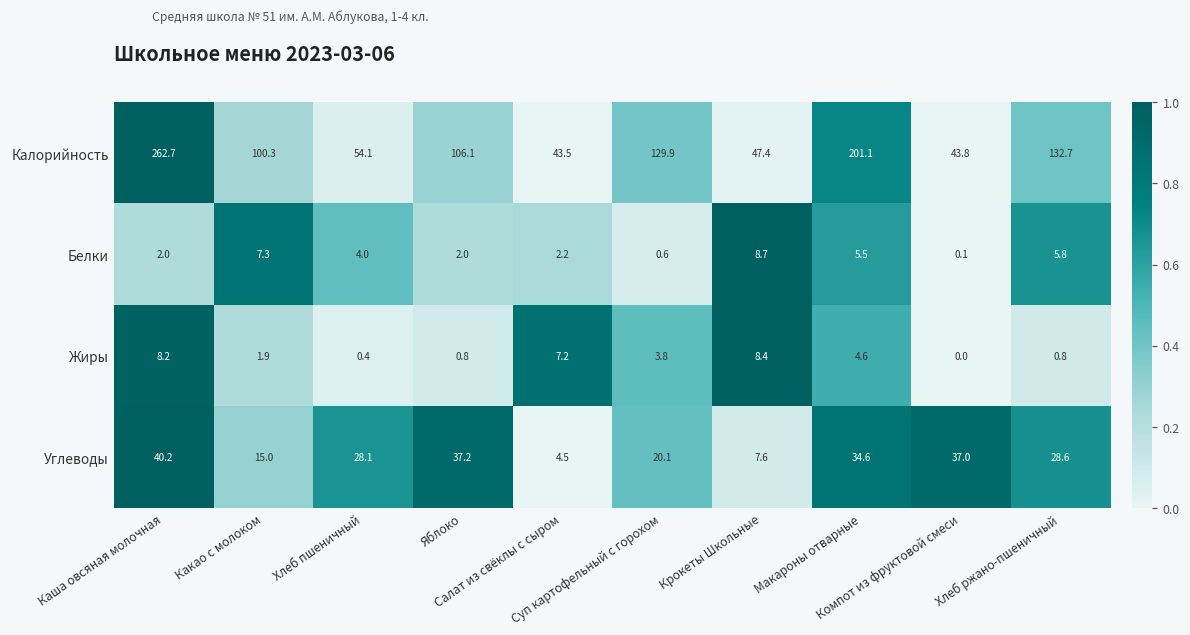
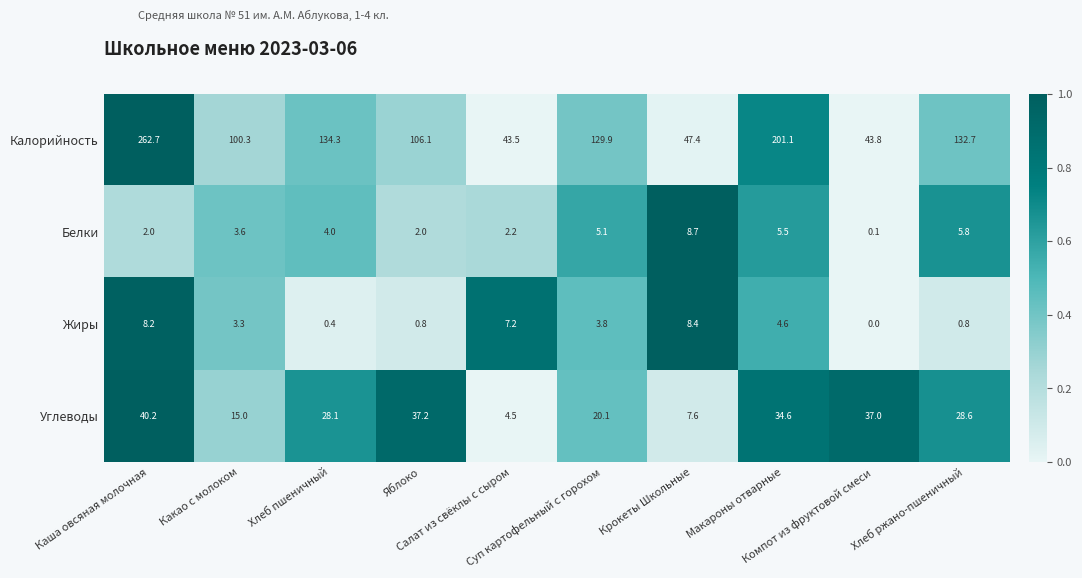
Калорийность, Хлеб пшеничный: 54.1 -> 134.3
Белки, Какао c молоком: 7.3 -> 3.6
Белки, Суп картофельный с горохом: 0.6 -> 5.1
Жиры, Какао c молоком: 1.9 -> 3.3
